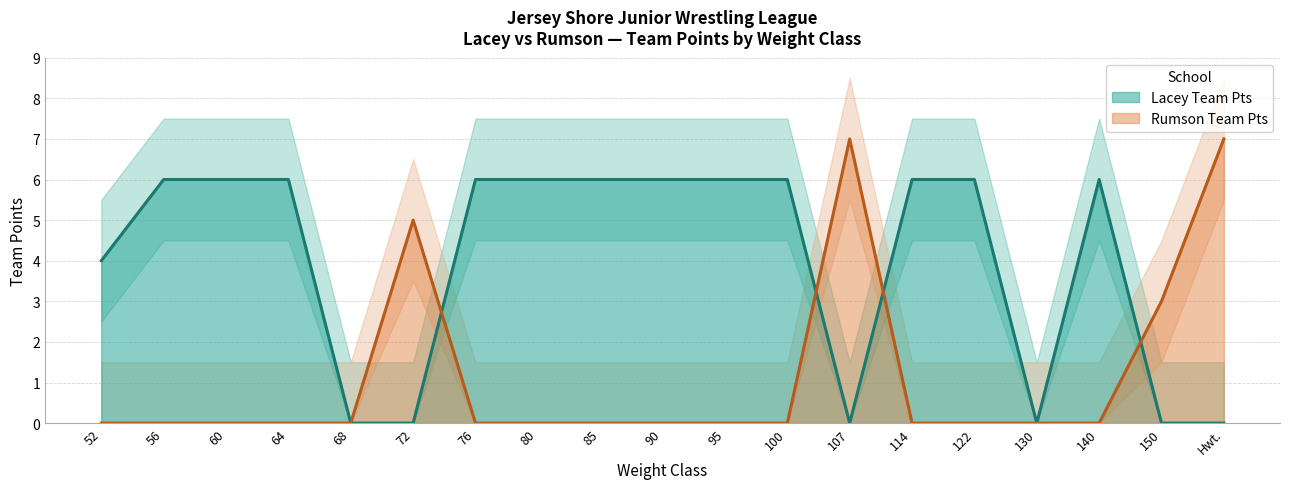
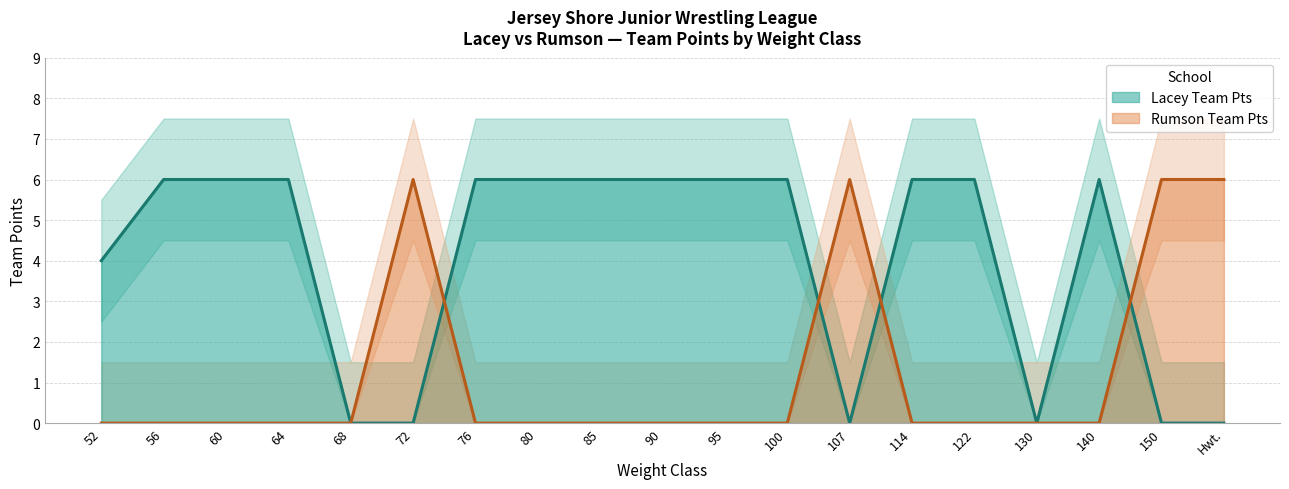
Rumson Team Pts, 72: 5 -> 6
Rumson Team Pts, 107: 7 -> 6
Rumson Team Pts, 150: 3 -> 6
Rumson Team Pts, Hwt.: 7 -> 6
